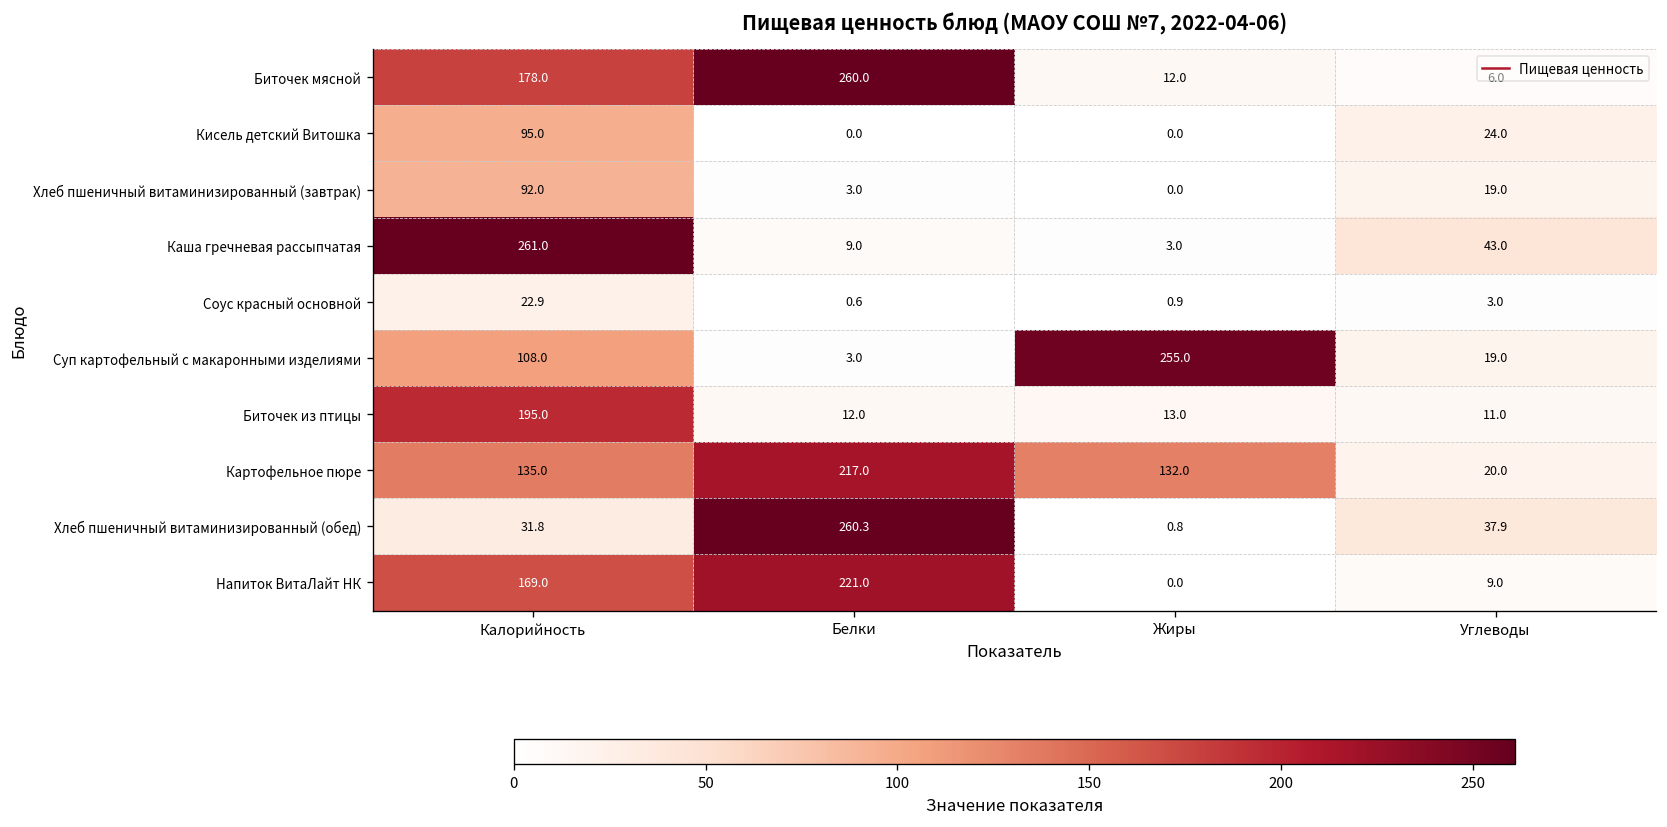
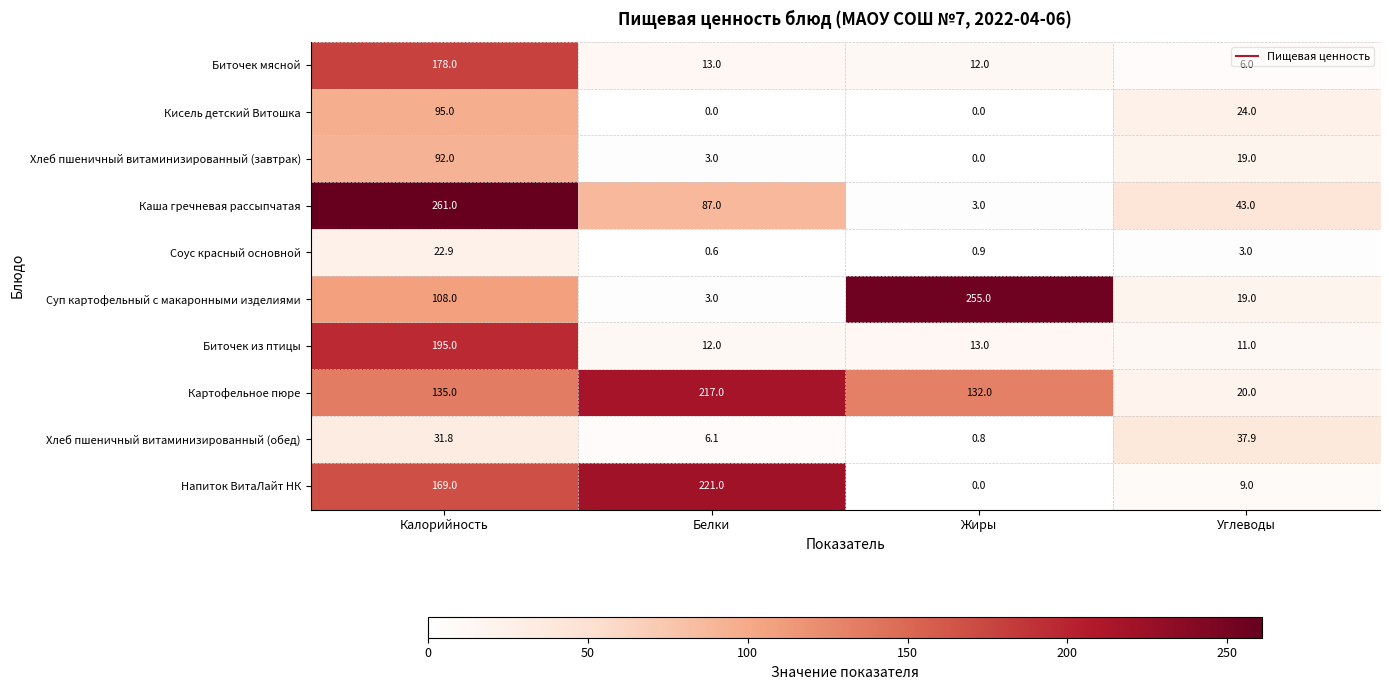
Биточек мясной, Белки: 260.0 -> 13.0
Каша гречневая рассыпчатая, Белки: 9.0 -> 87.0
Хлеб пшеничный витаминизированный (обед), Белки: 260.3 -> 6.1
